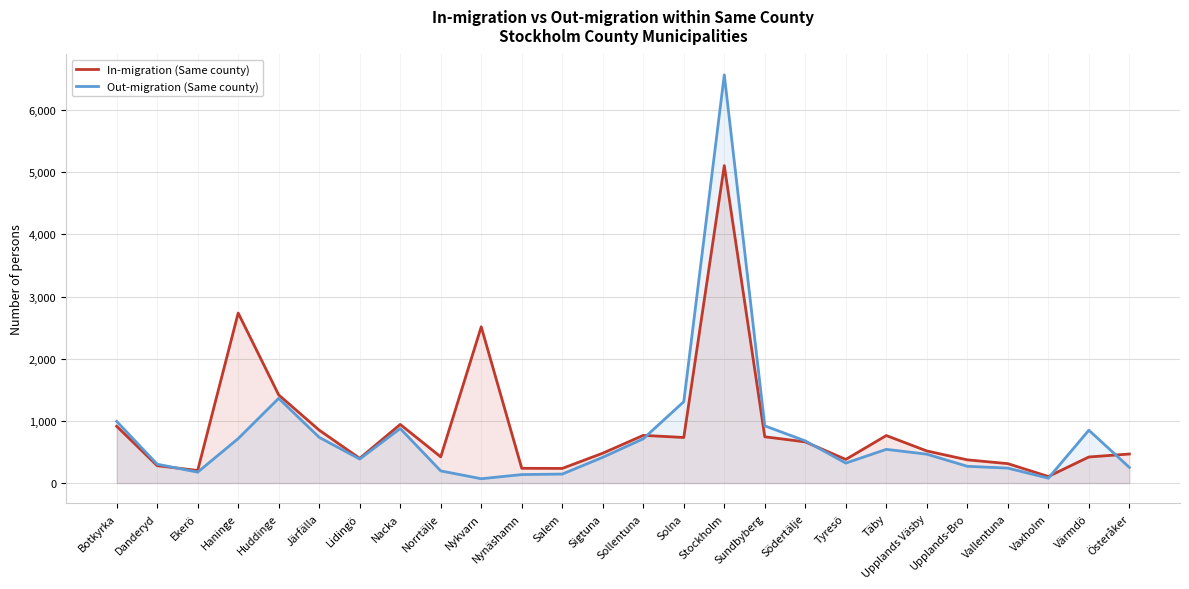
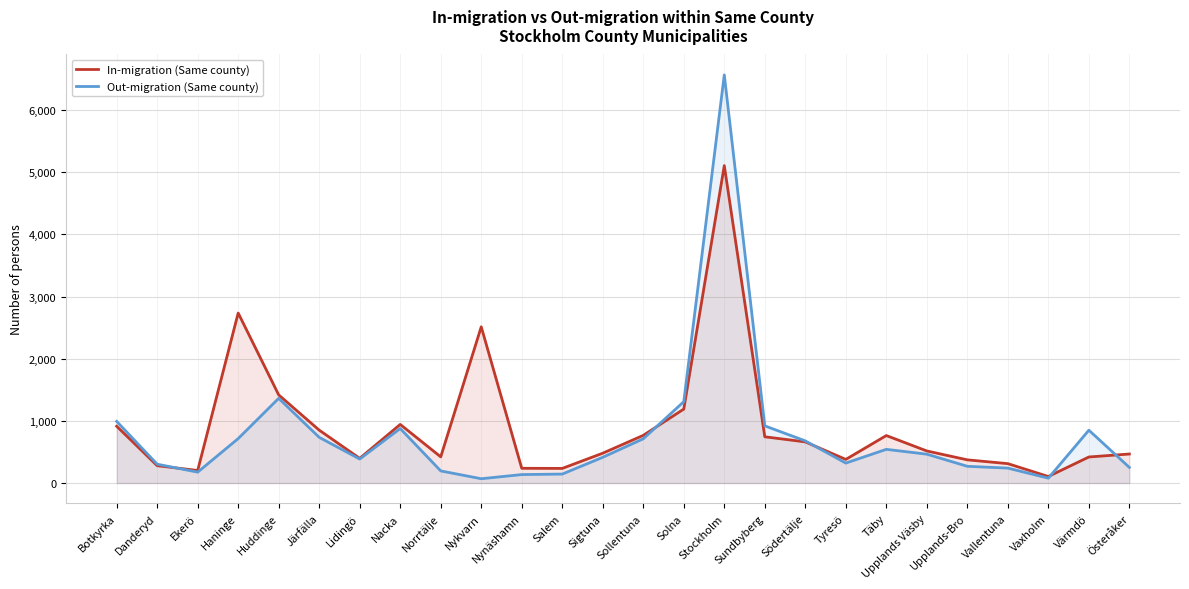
In-migration (Same county), Solna: 700 -> 1,200
